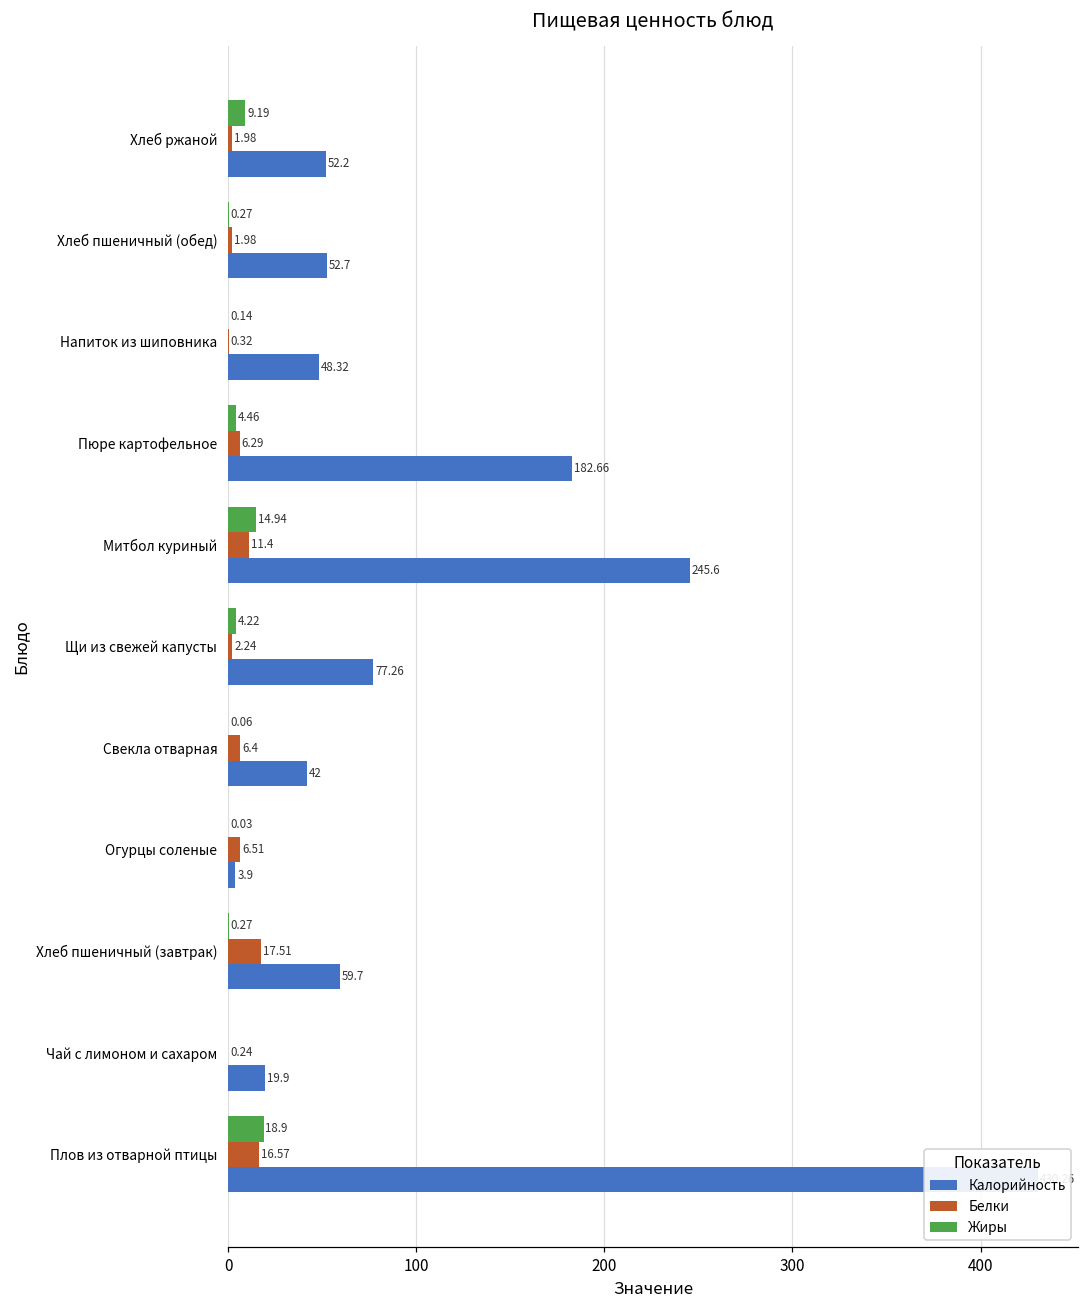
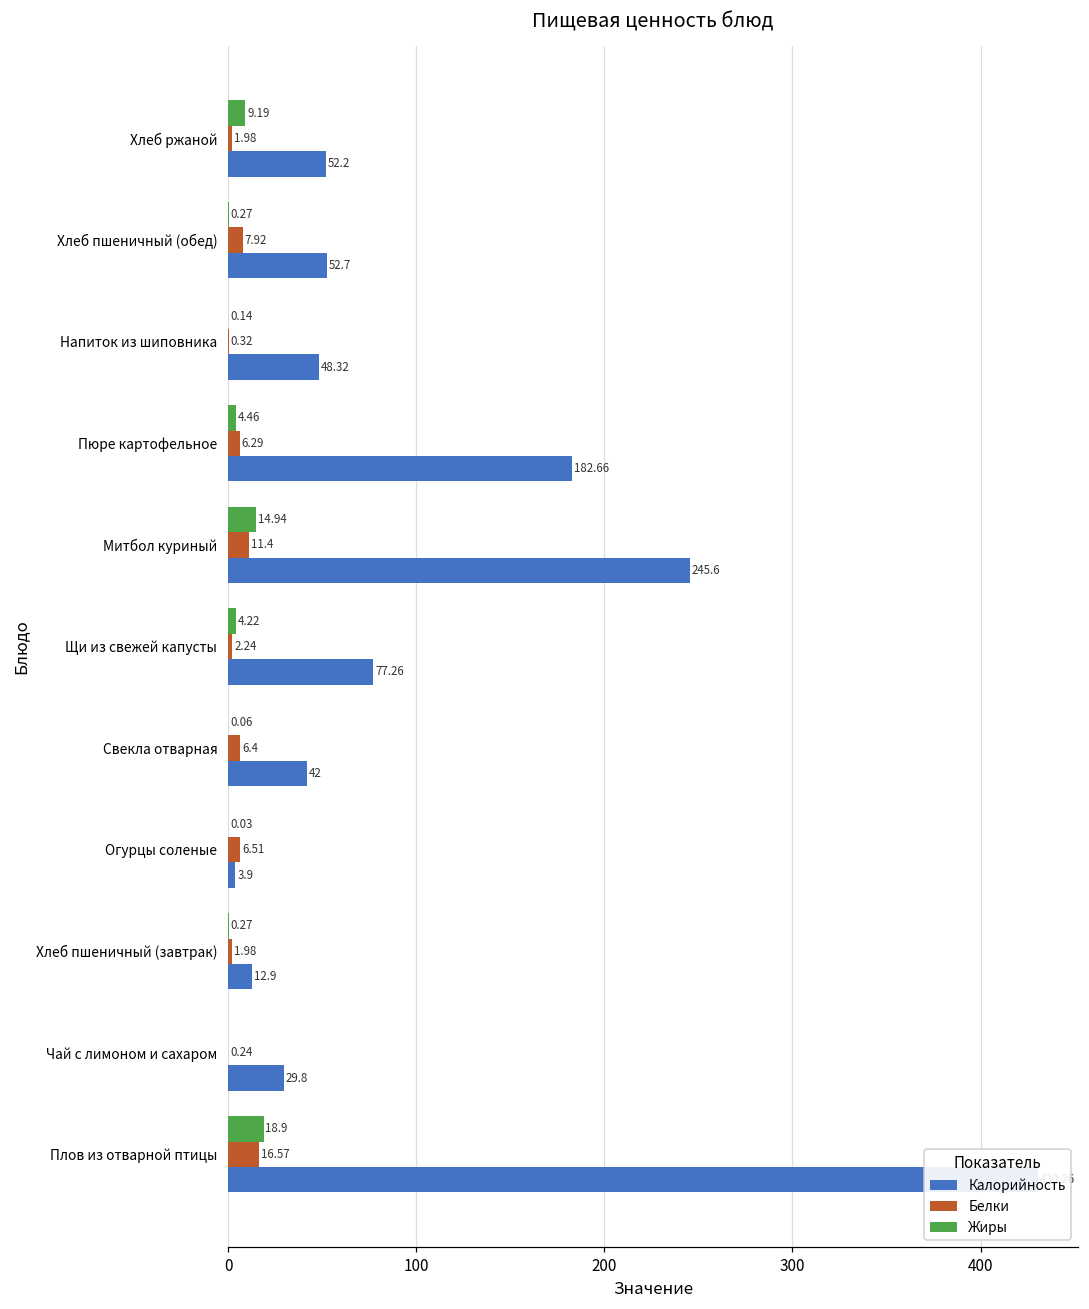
Белки, Хлеб пшеничный (обед): 1.98 -> 7.92
Белки, Хлеб пшеничный (завтрак): 17.51 -> 1.98
Калорийность, Хлеб пшеничный (завтрак): 59.7 -> 12.9
Калорийность, Чай с лимоном и сахаром: 19.9 -> 29.8
